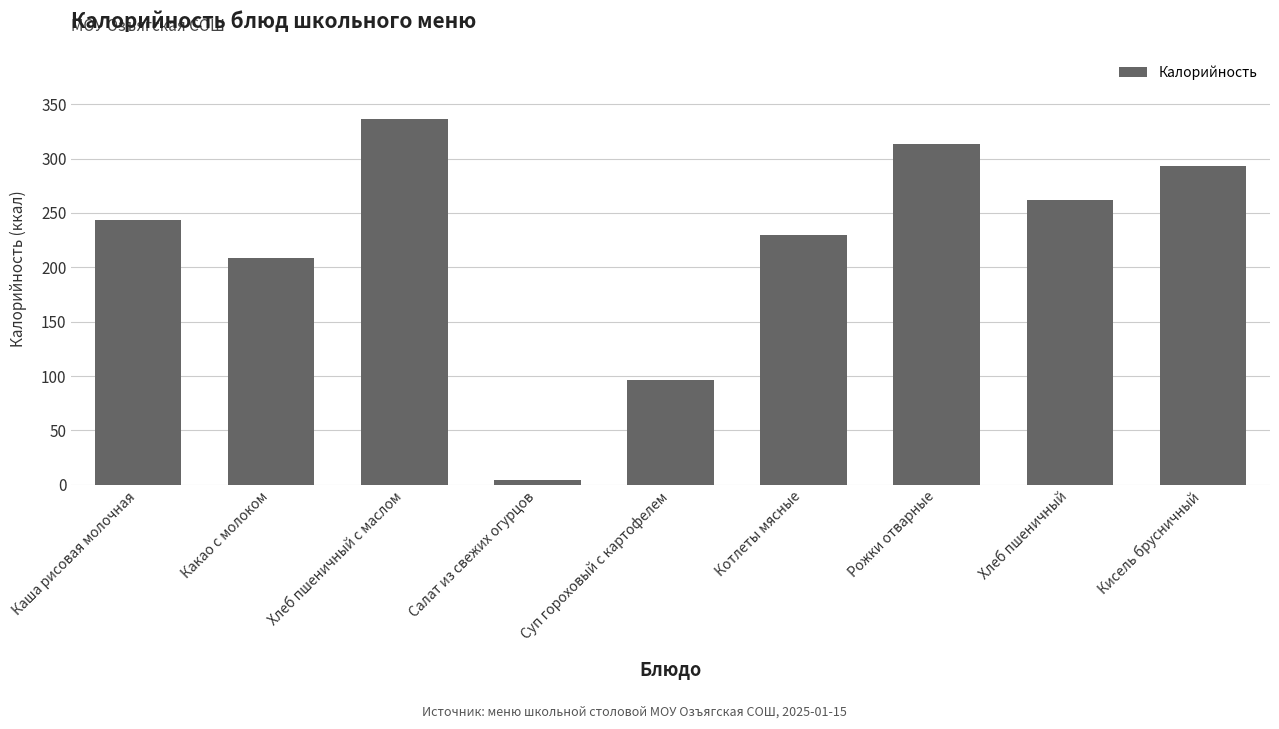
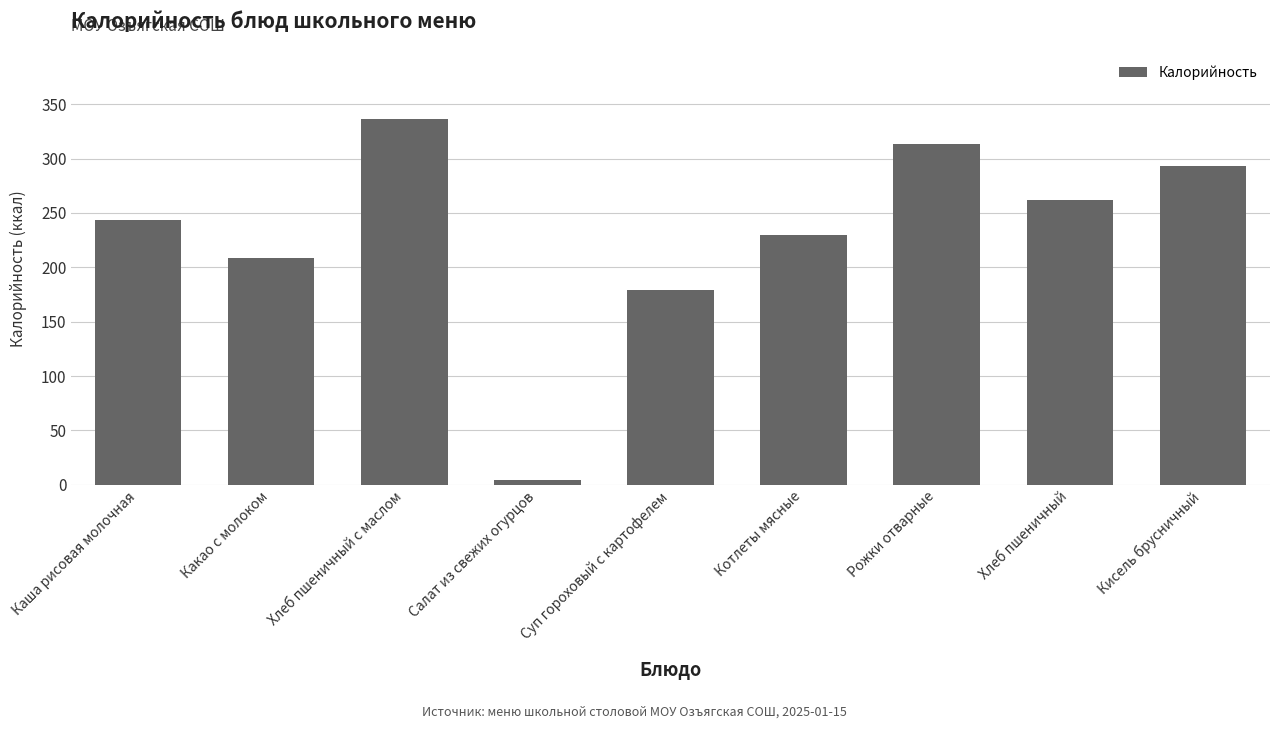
Суп гороховый с картофелем: 97 -> 179
